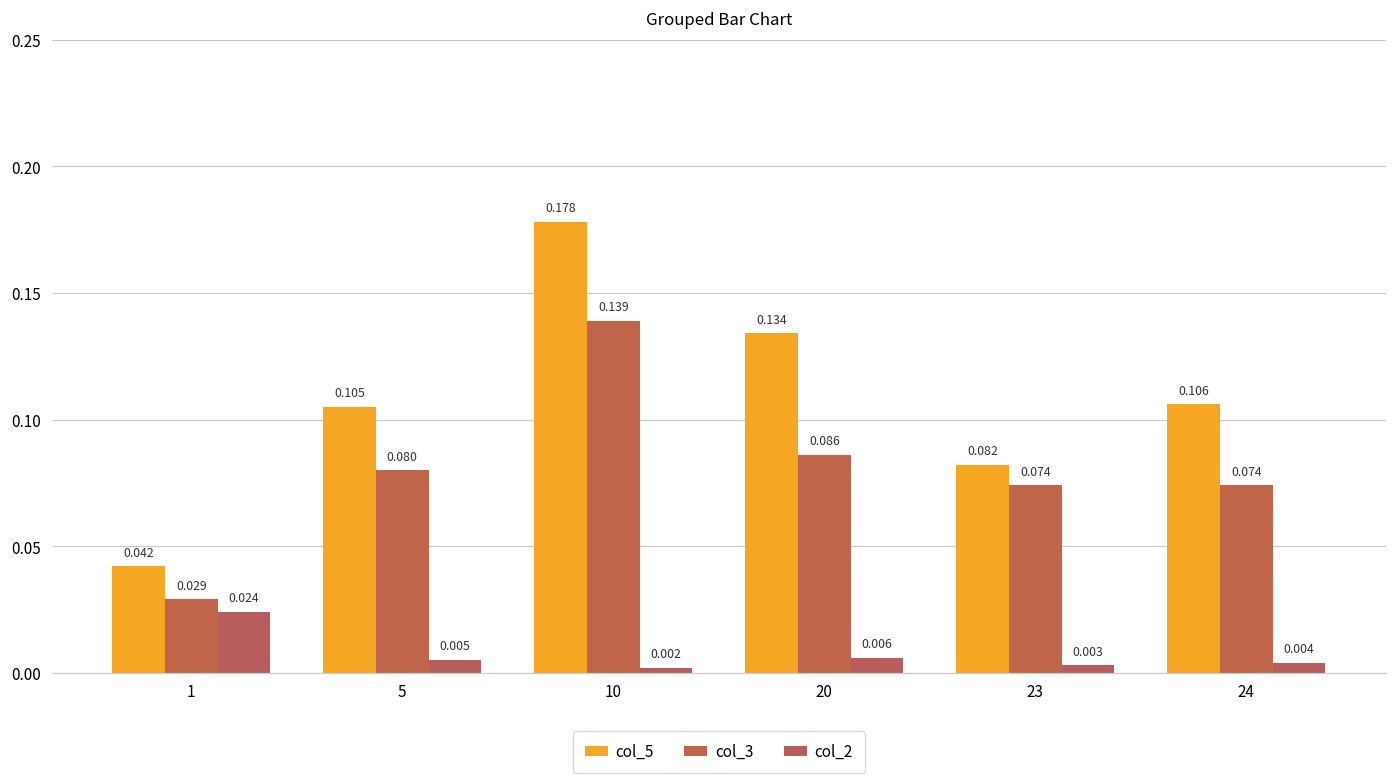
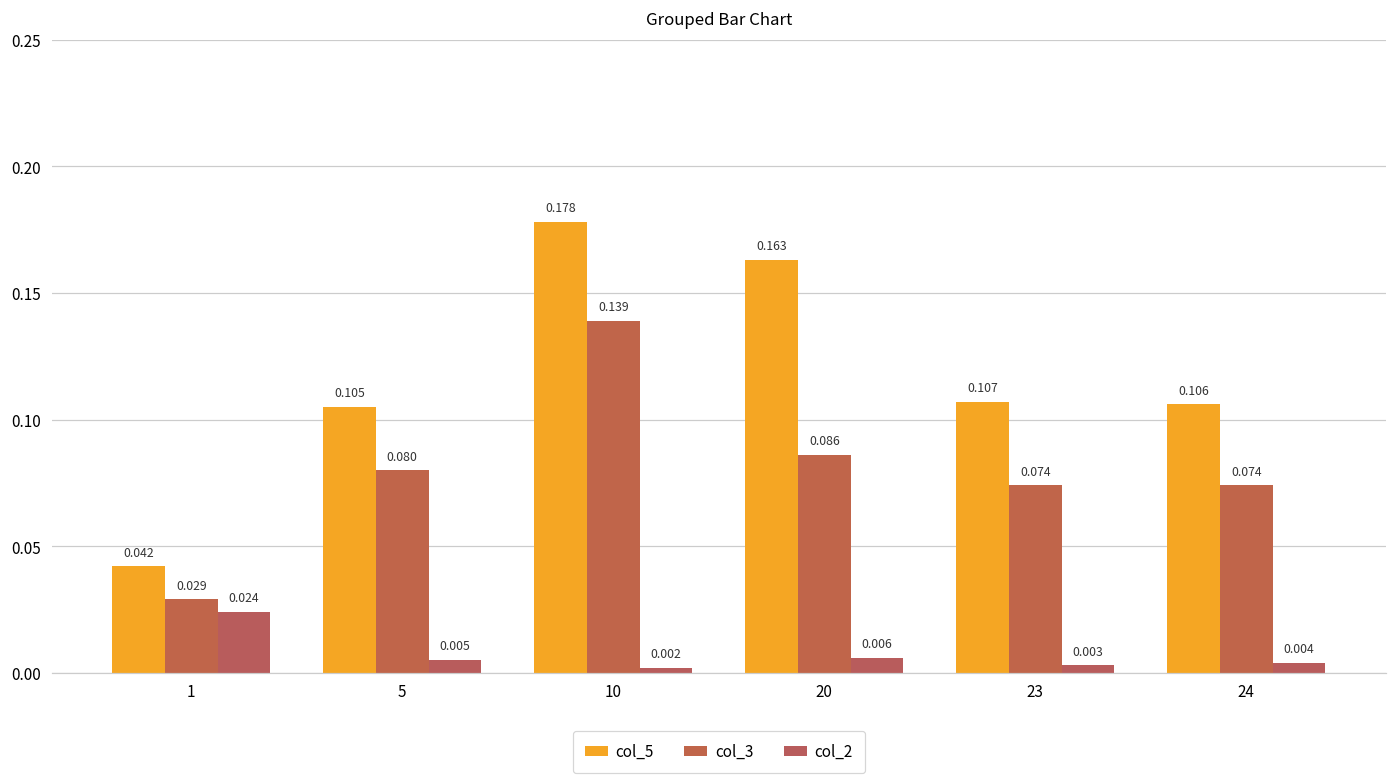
col_5, 20: 0.134 -> 0.163
col_5, 23: 0.082 -> 0.107
